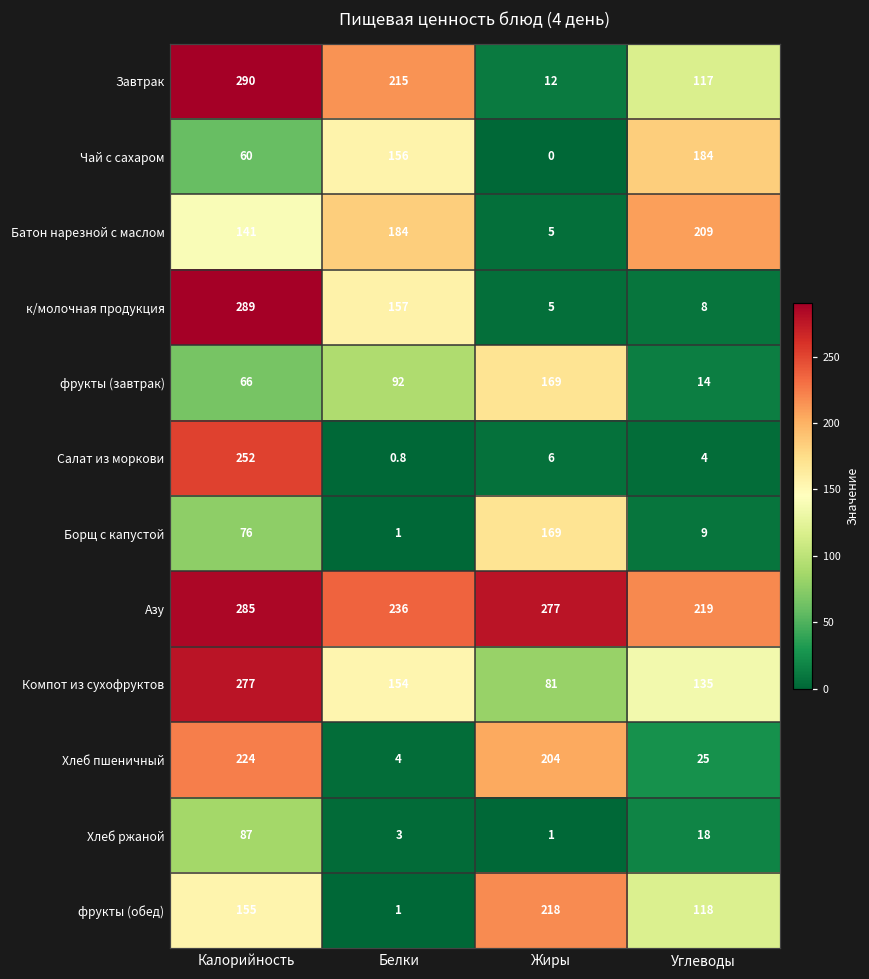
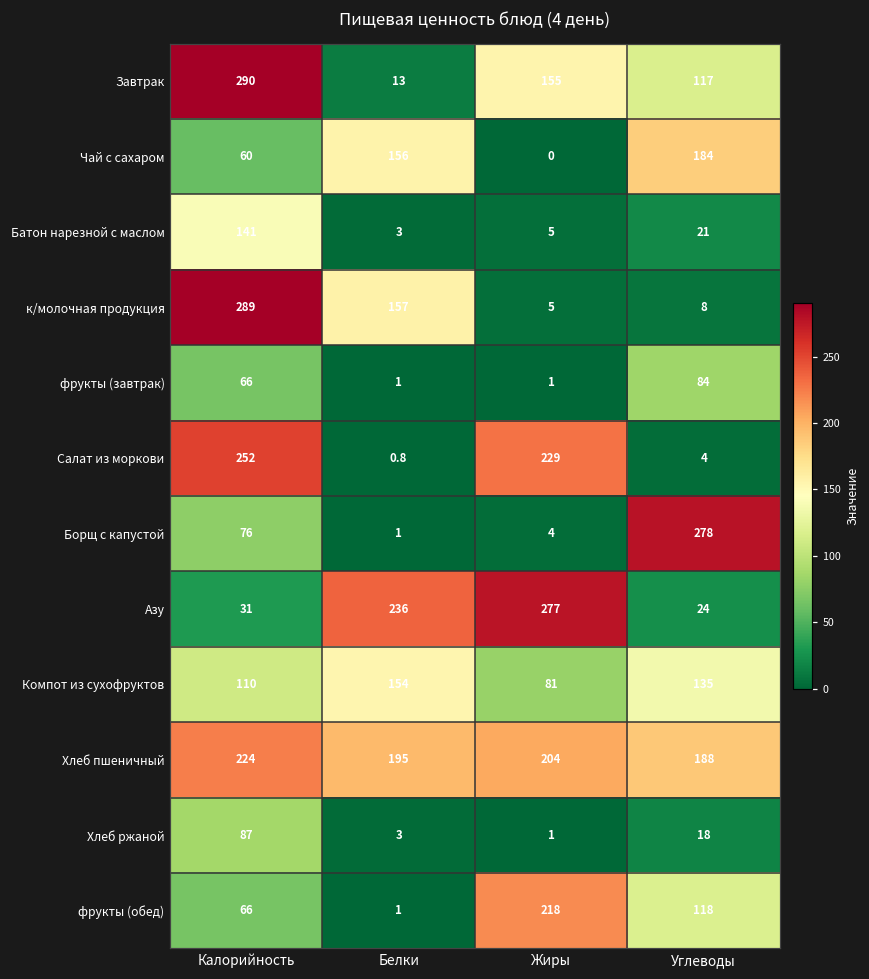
Завтрак, Белки: 215 -> 13
Завтрак, Жиры: 12 -> 155
Батон нарезной с маслом, Белки: 184 -> 3
Батон нарезной с маслом, Углеводы: 209 -> 21
фрукты (завтрак), Белки: 92 -> 1
фрукты (завтрак), Жиры: 169 -> 1
фрукты (завтрак), Углеводы: 14 -> 84
Салат из моркови, Жиры: 6 -> 229
Борщ с капустой, Жиры: 169 -> 4
Борщ с капустой, Углеводы: 9 -> 278
Азу, Калорийность: 285 -> 31
Азу, Углеводы: 219 -> 24
Компот из сухофруктов, Калорийность: 277 -> 110
Хлеб пшеничный, Белки: 4 -> 195
Хлеб пшеничный, Углеводы: 25 -> 188
фрукты (обед), Калорийность: 155 -> 66
